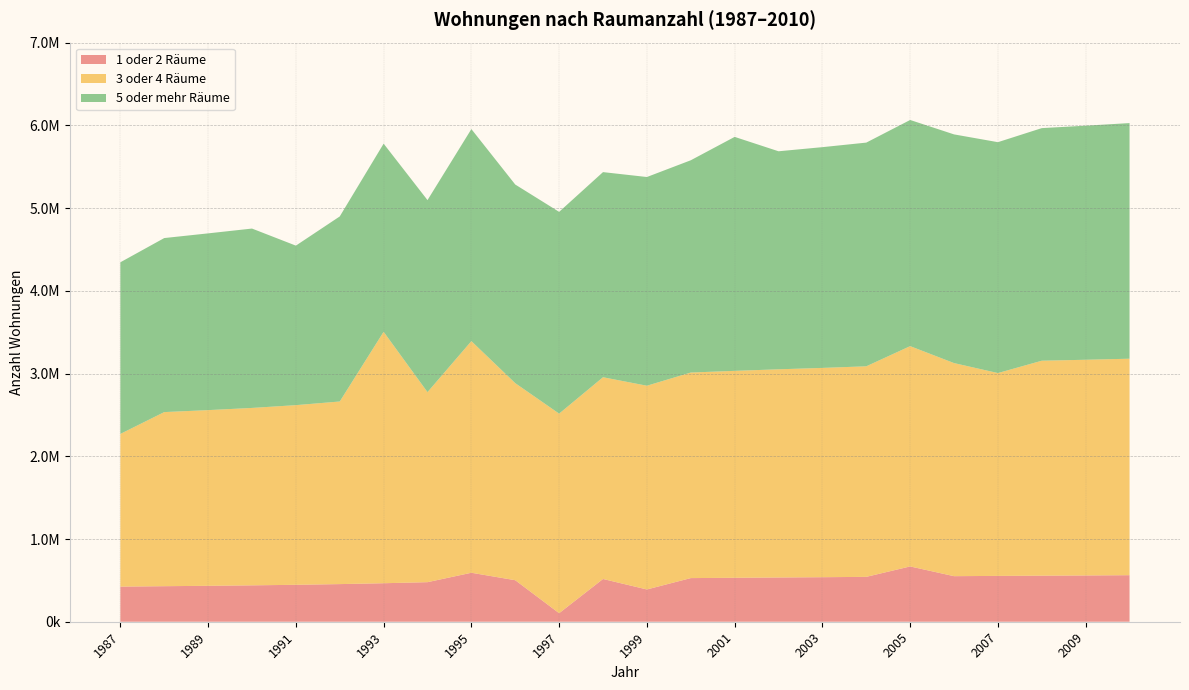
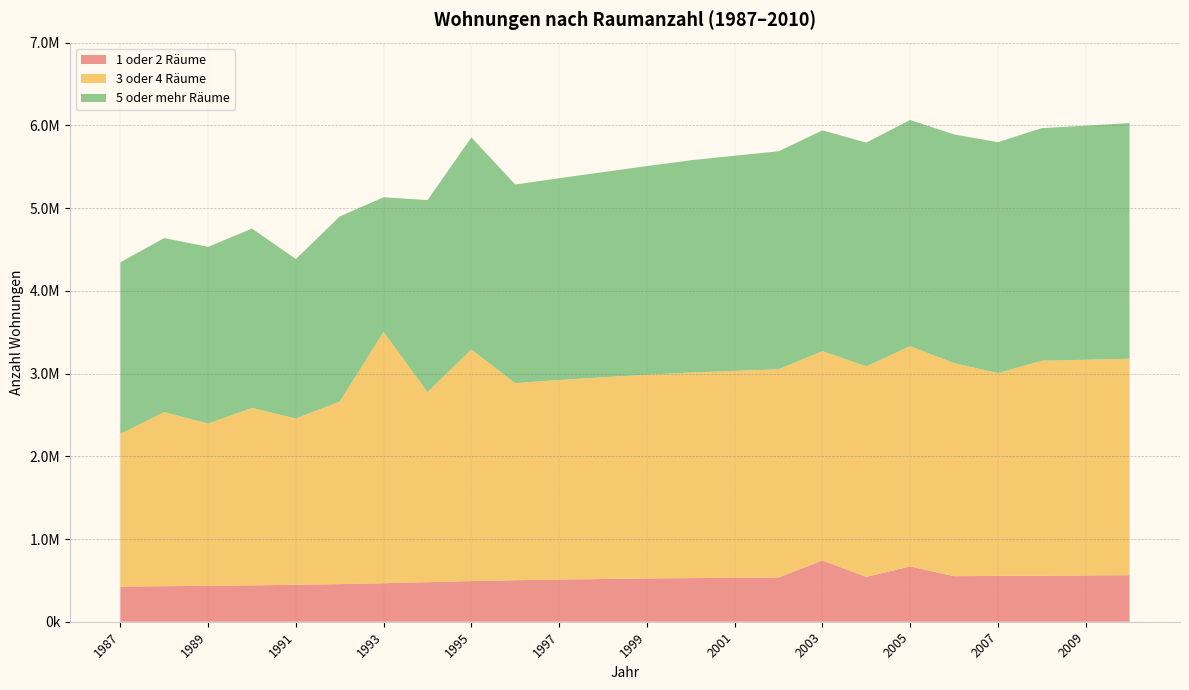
3 oder 4 Räume, 1989: 2100000 -> 2000000
3 oder 4 Räume, 1991: 2200000 -> 2000000
5 oder mehr Räume, 1993: 2300000 -> 1600000
1 oder 2 Räume, 1995: 600000 -> 500000
1 oder 2 Räume, 1997: 100000 -> 500000
1 oder 2 Räume, 1999: 400000 -> 500000
5 oder mehr Räume, 2001: 2800000 -> 2600000
1 oder 2 Räume, 2003: 500000 -> 700000
